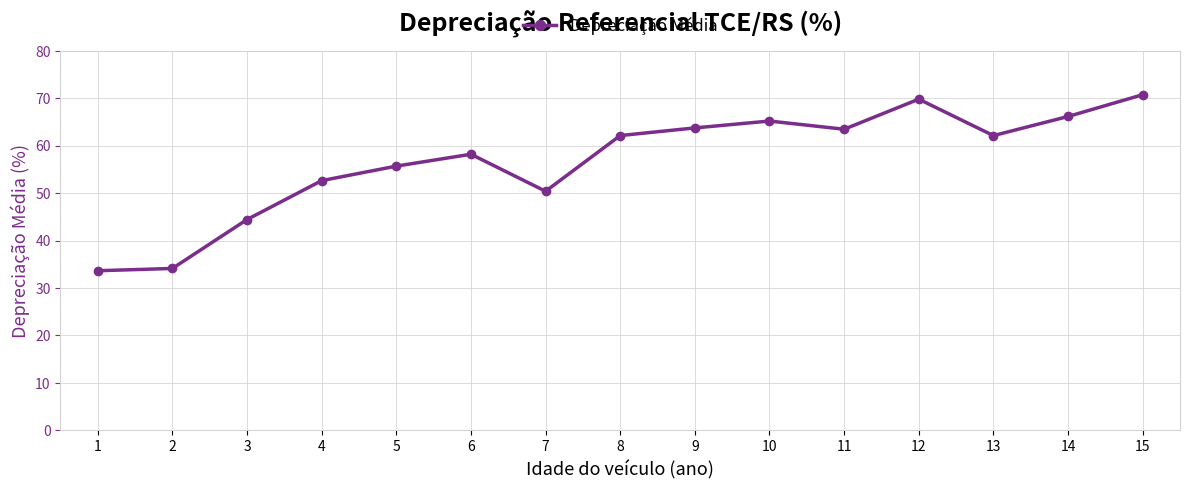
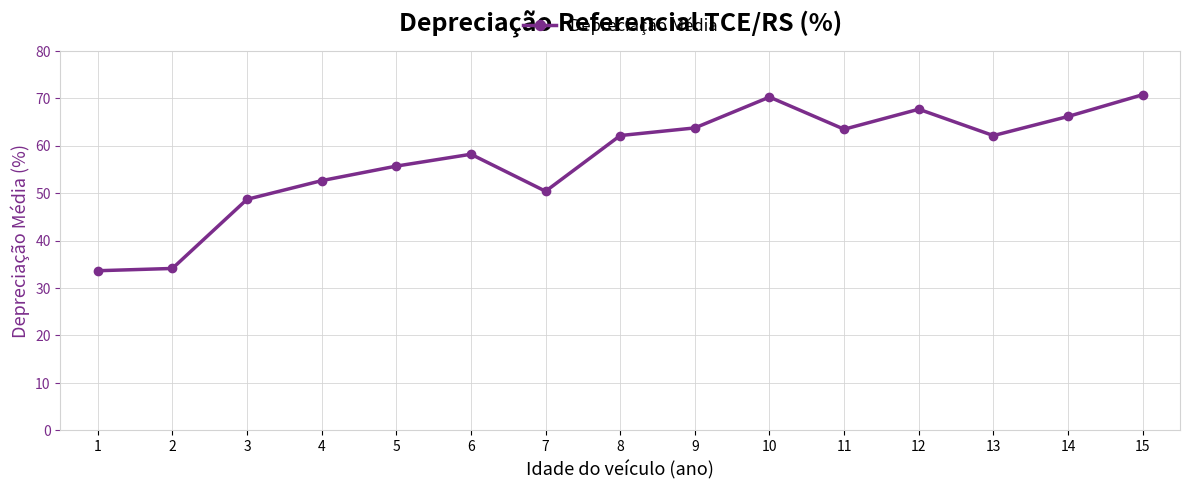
3: 44 -> 49
10: 65 -> 70
12: 70 -> 68
